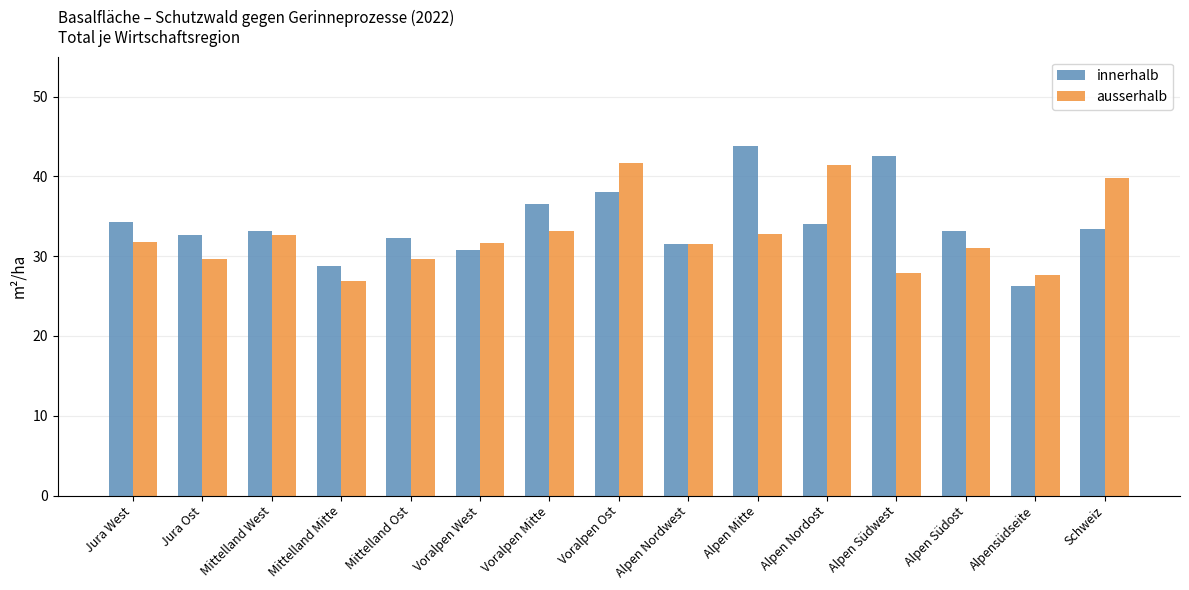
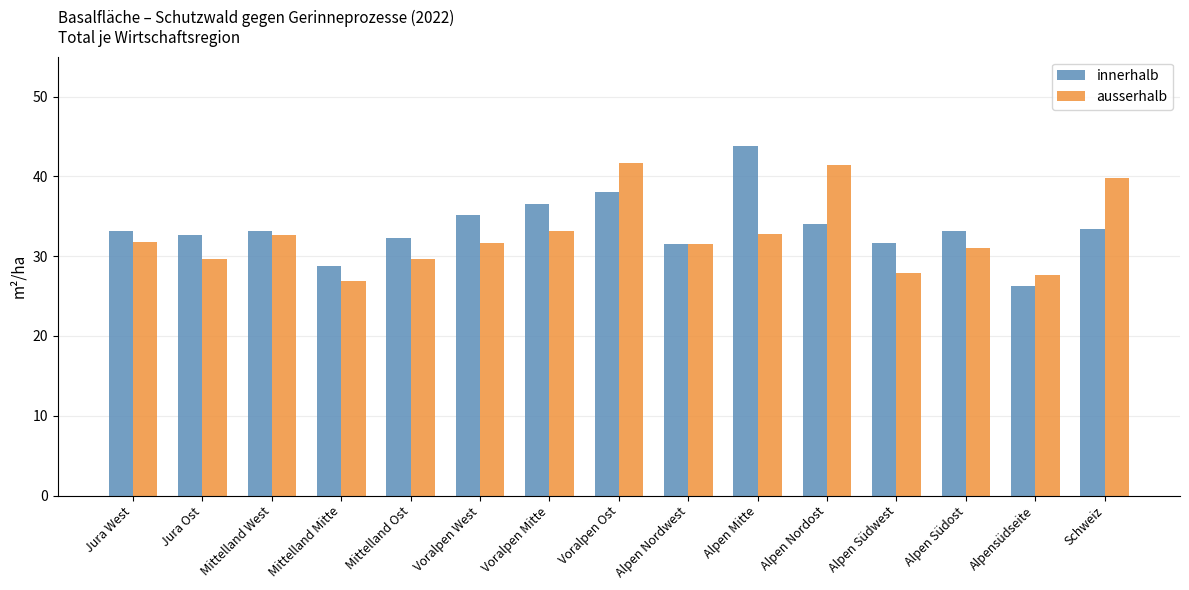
innerhalb, Jura West: 34 -> 33
innerhalb, Voralpen West: 31 -> 35
innerhalb, Alpen Südwest: 43 -> 32
